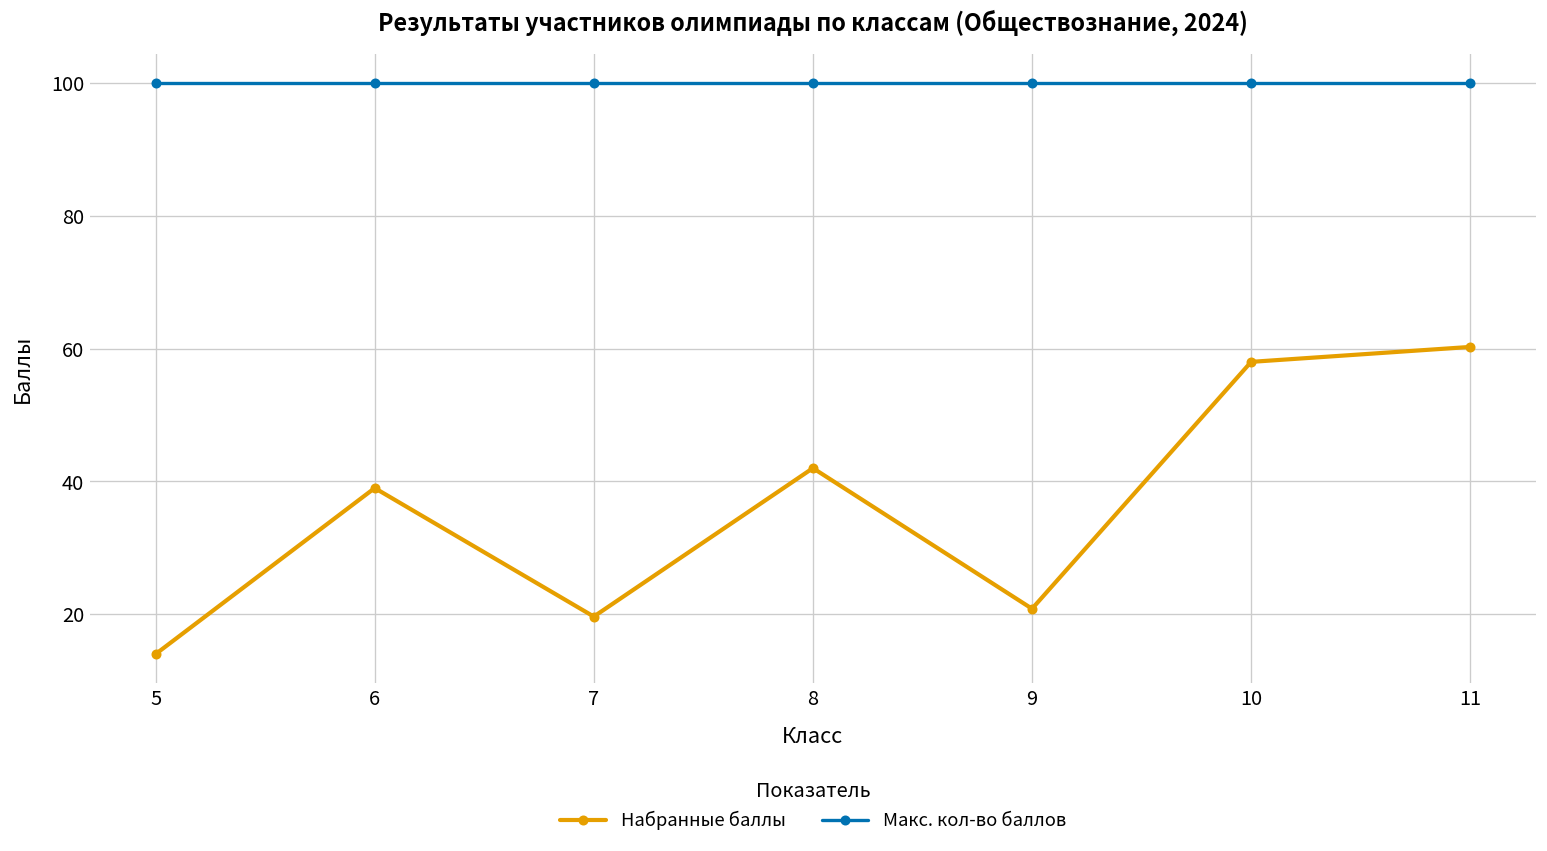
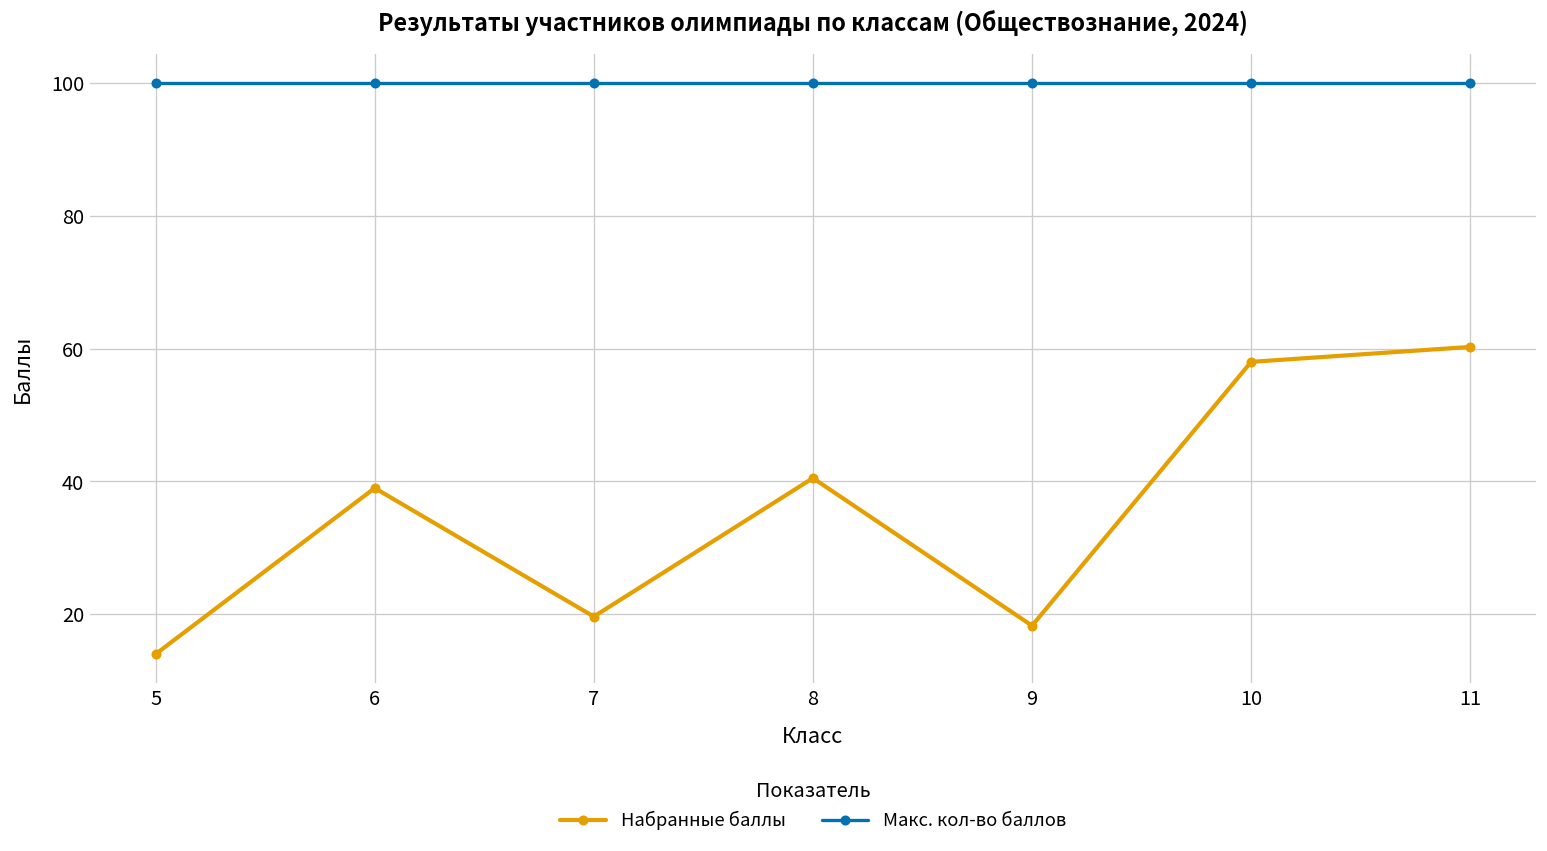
Набранные баллы, 8: 42 -> 41
Набранные баллы, 9: 21 -> 18
